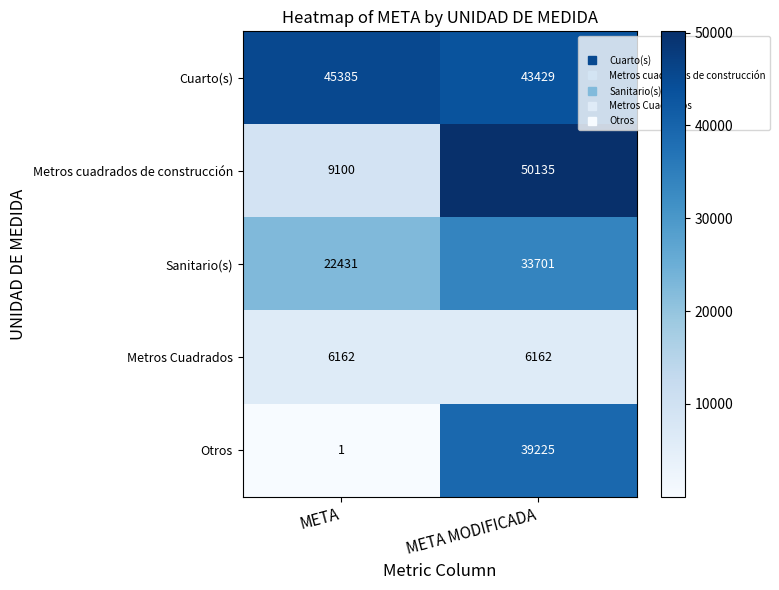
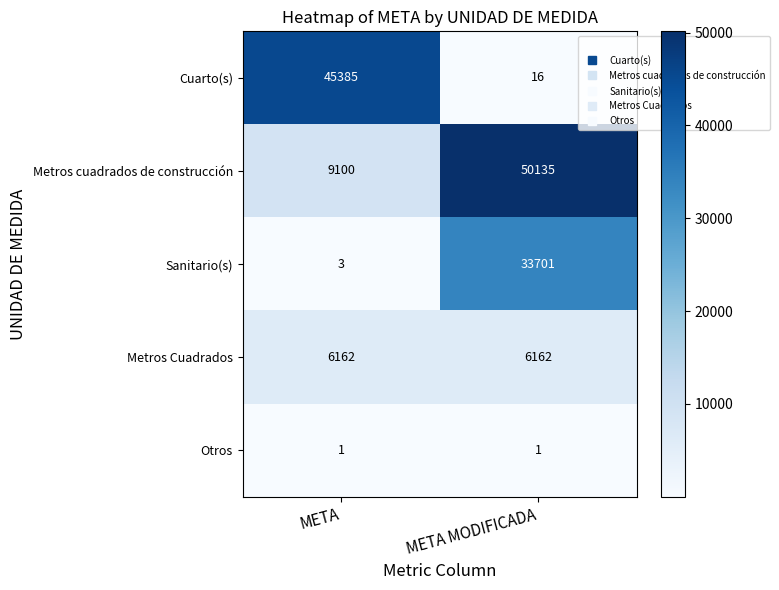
Cuarto(s), META MODIFICADA: 43429 -> 16
Sanitario(s), META: 22431 -> 3
Otros, META MODIFICADA: 39225 -> 1
